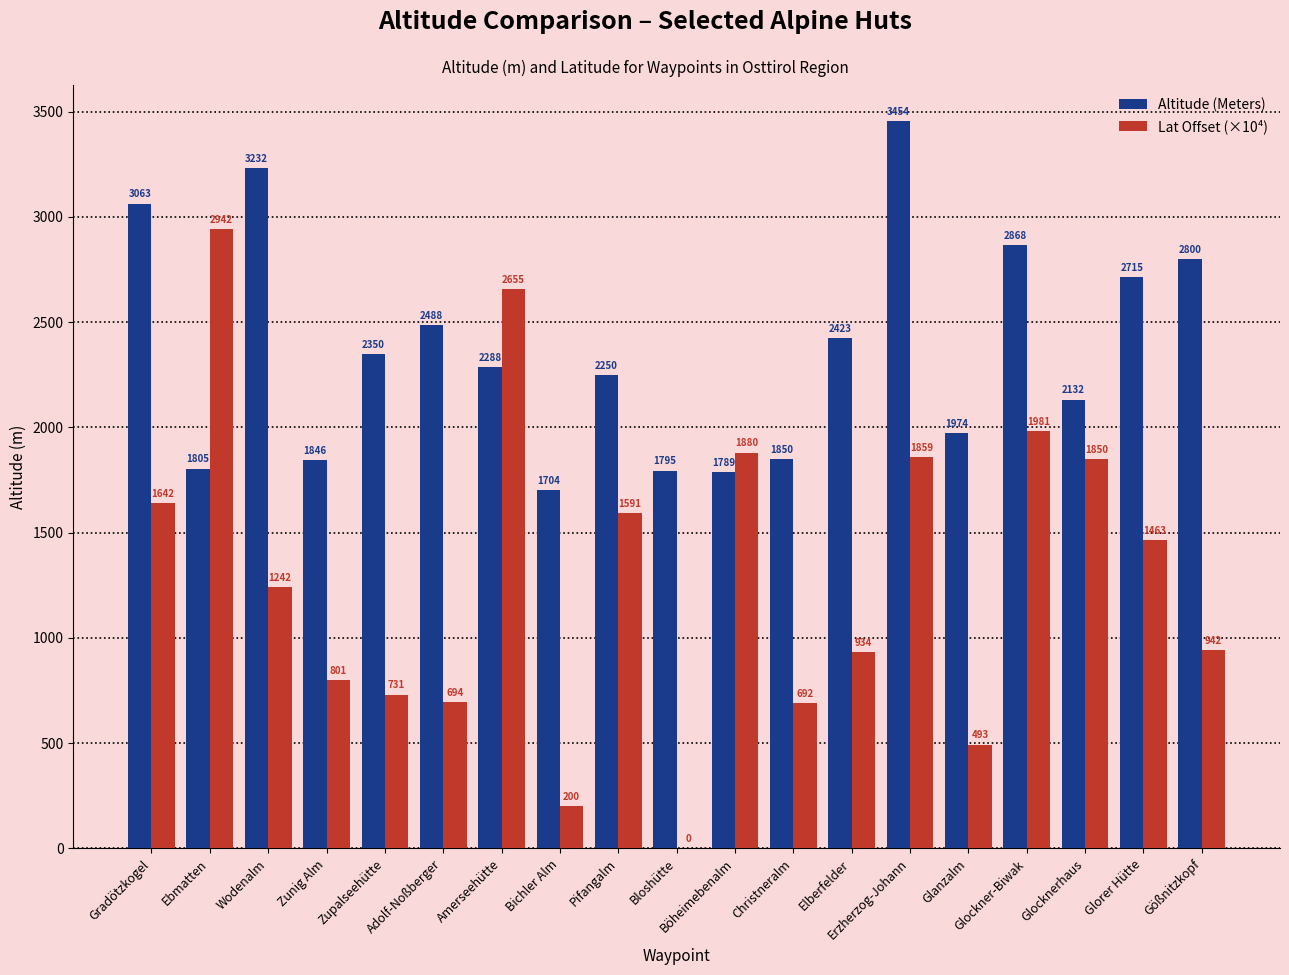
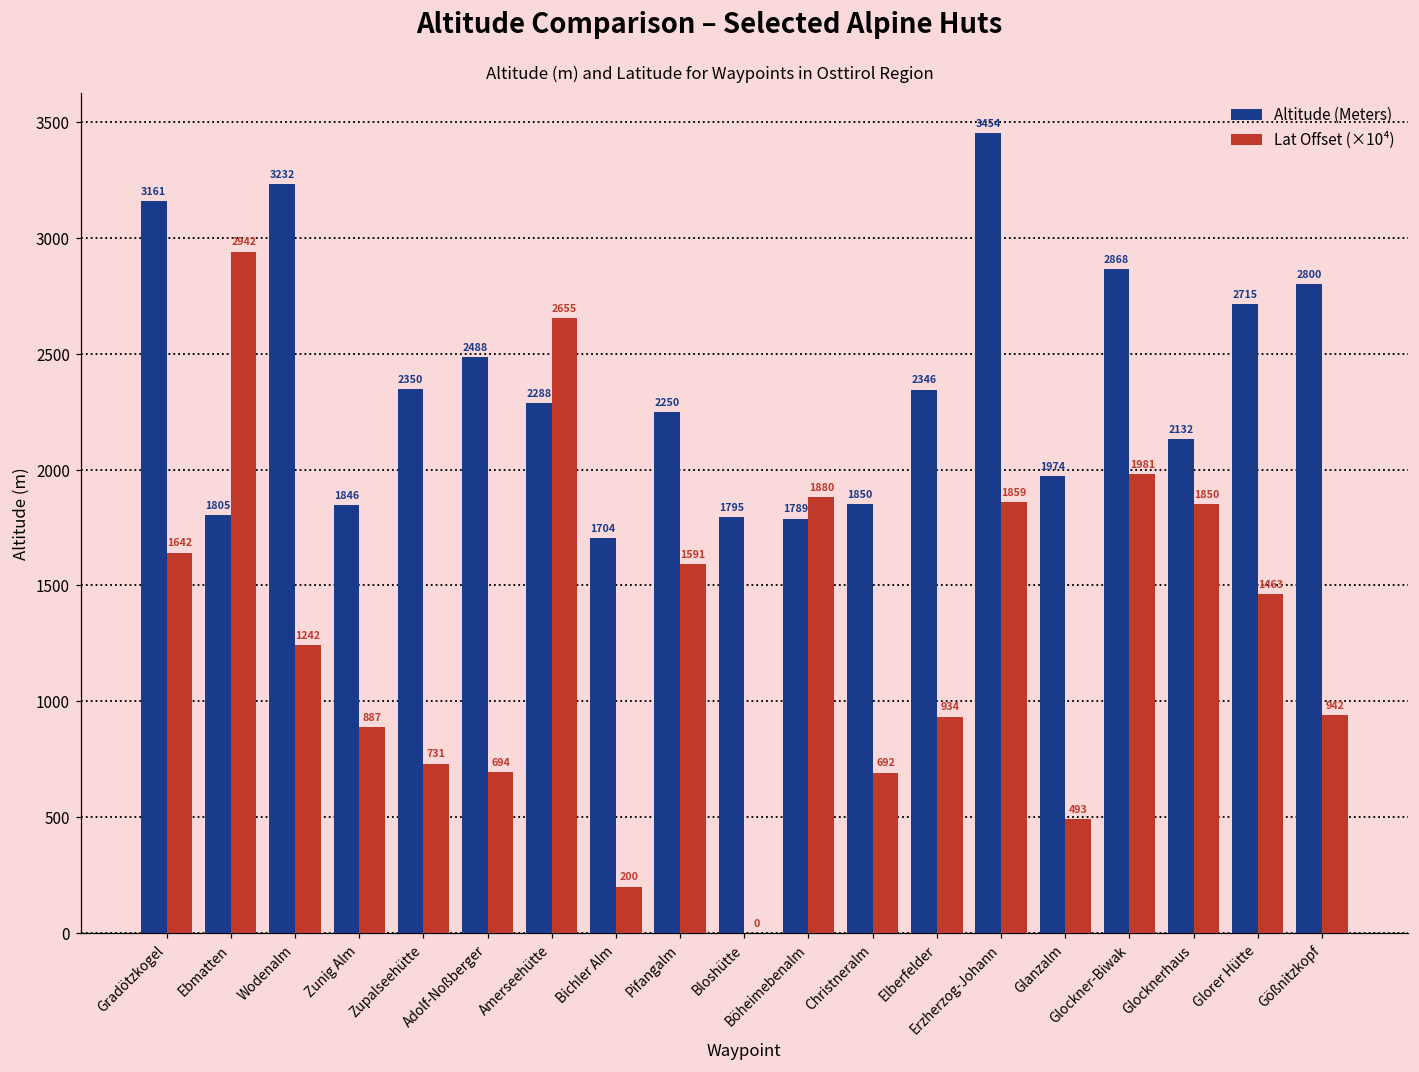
Altitude (Meters), Gradötzkogel: 3063 -> 3161
Lat Offset (×10⁴), Zunig Alm: 801 -> 887
Altitude (Meters), Elberfelder: 2423 -> 2346
